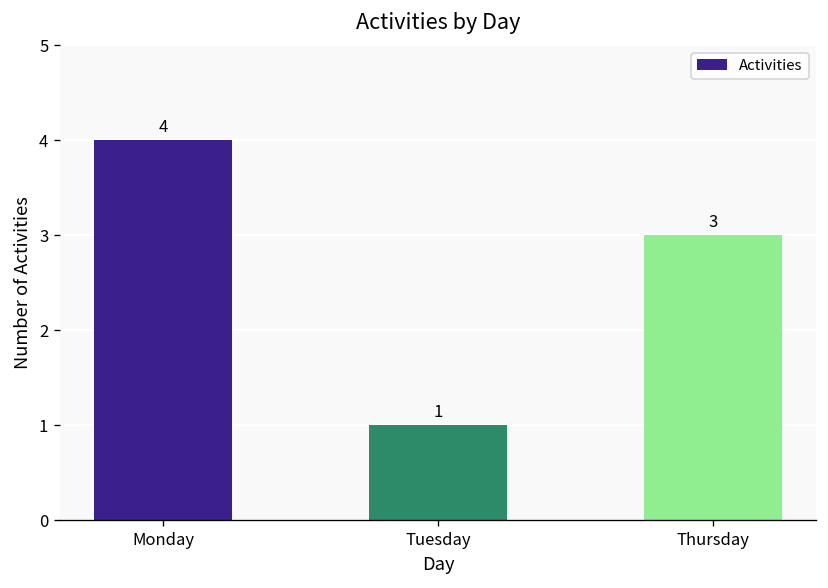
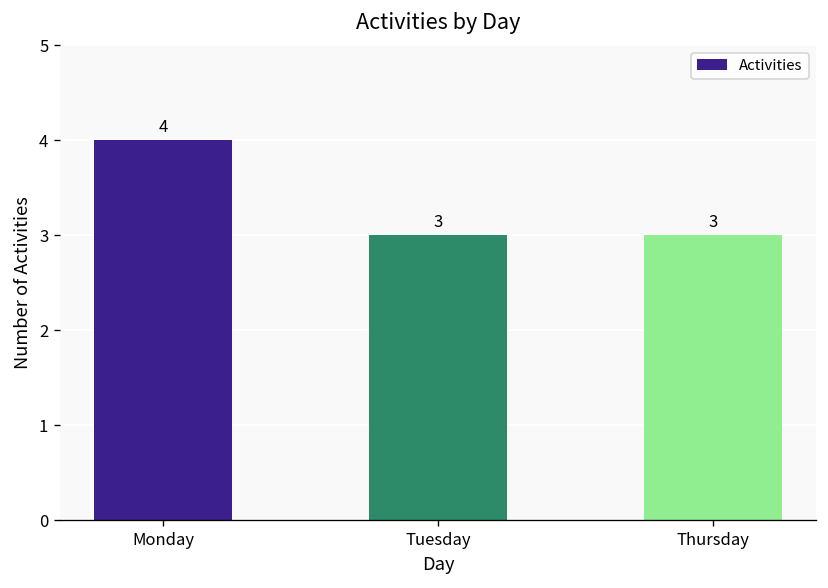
Tuesday: 1 -> 3
